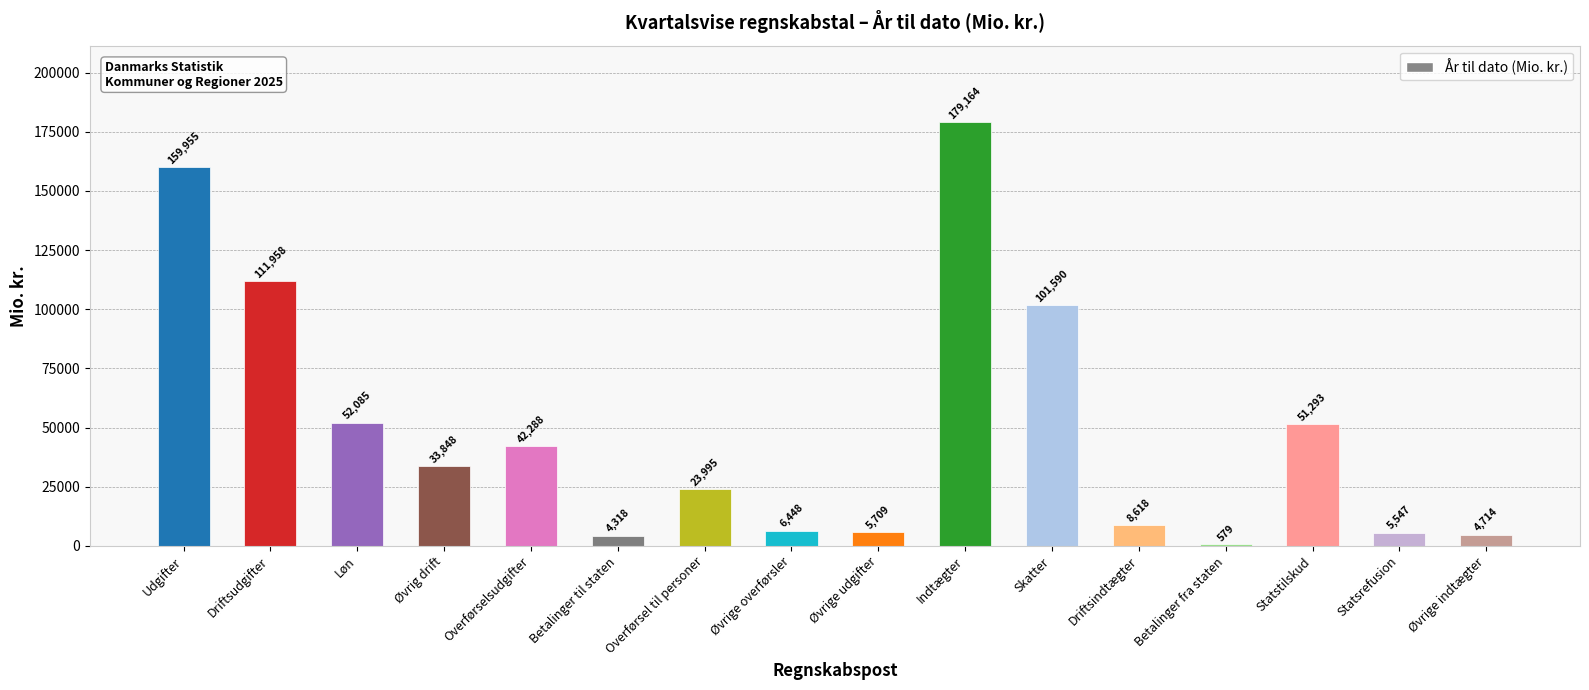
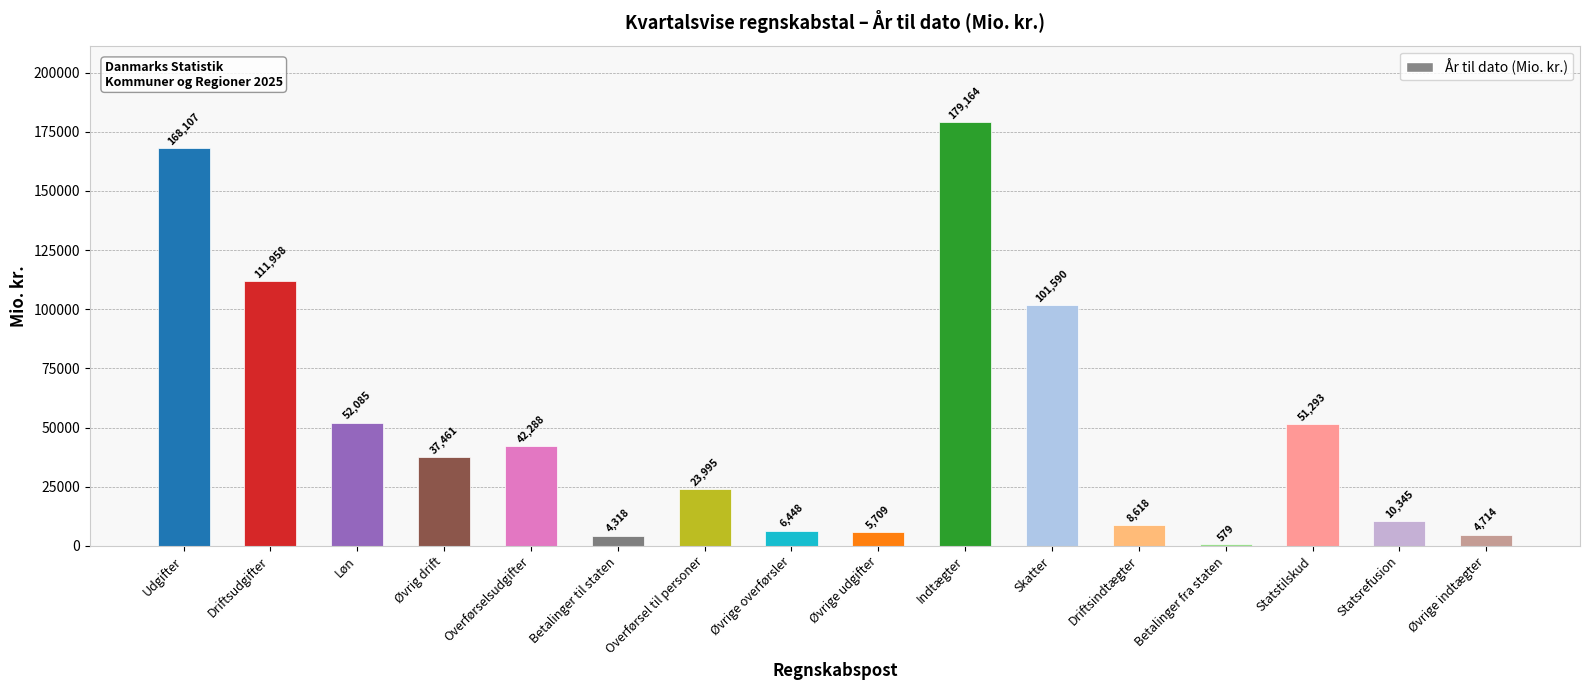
Udgifter: 159,955 -> 168,107
Øvrig drift: 33,848 -> 37,461
Statsrefusion: 5,547 -> 10,345
